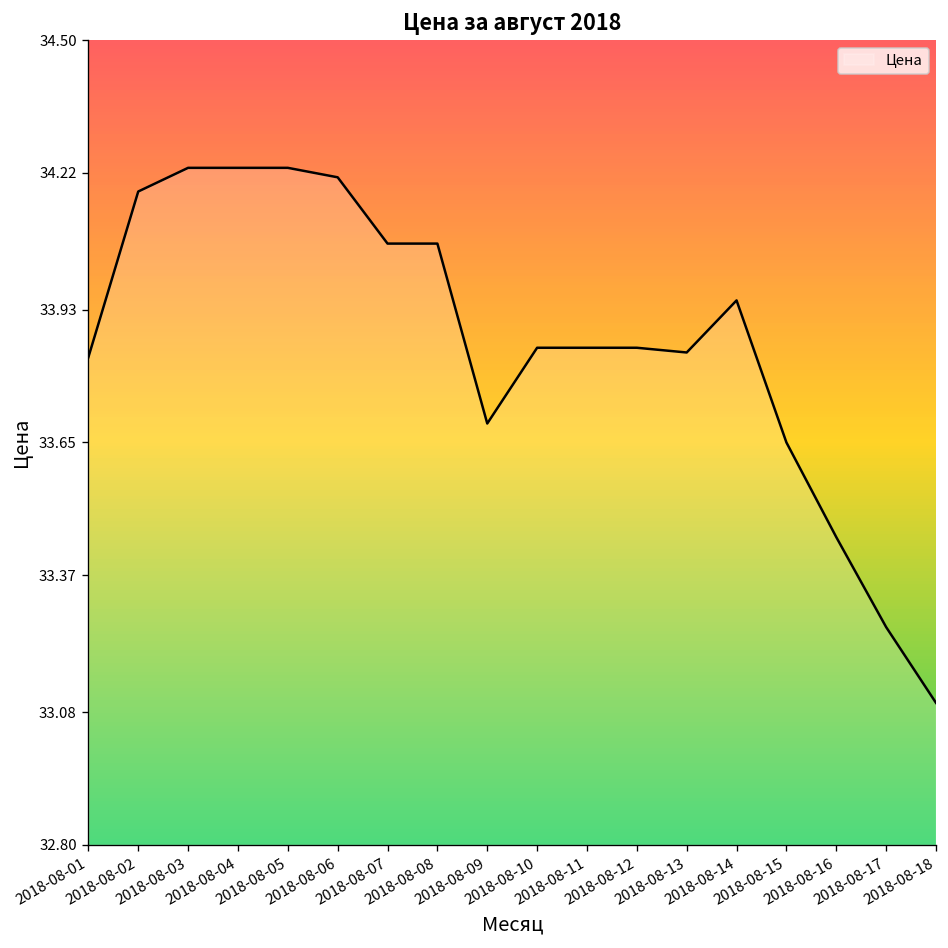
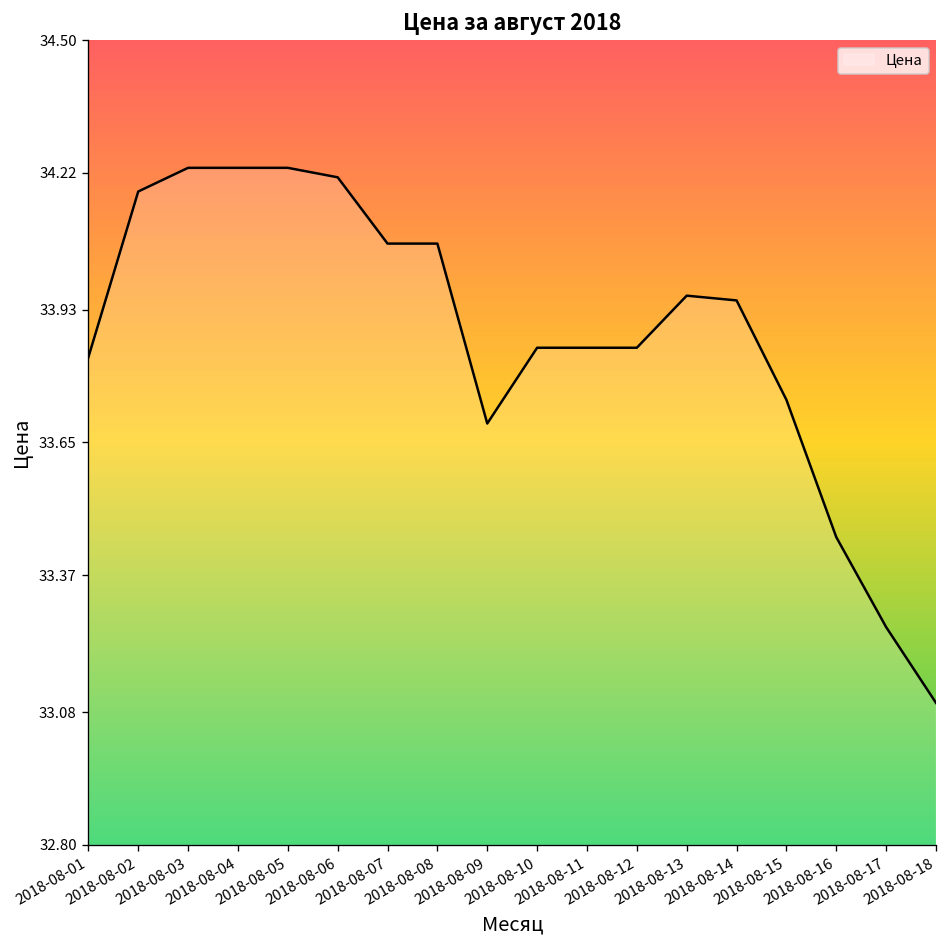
2018-08-13: 33.84 -> 33.96
2018-08-15: 33.65 -> 33.74
